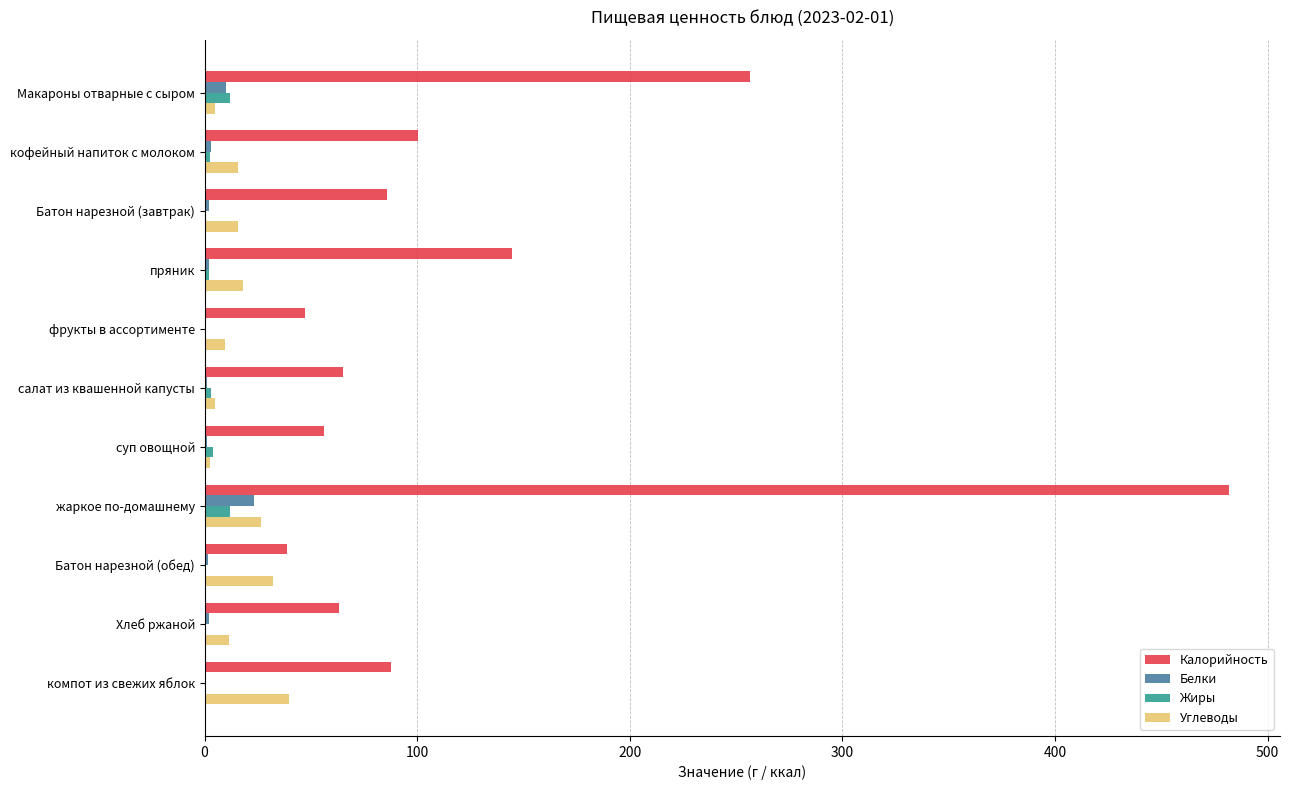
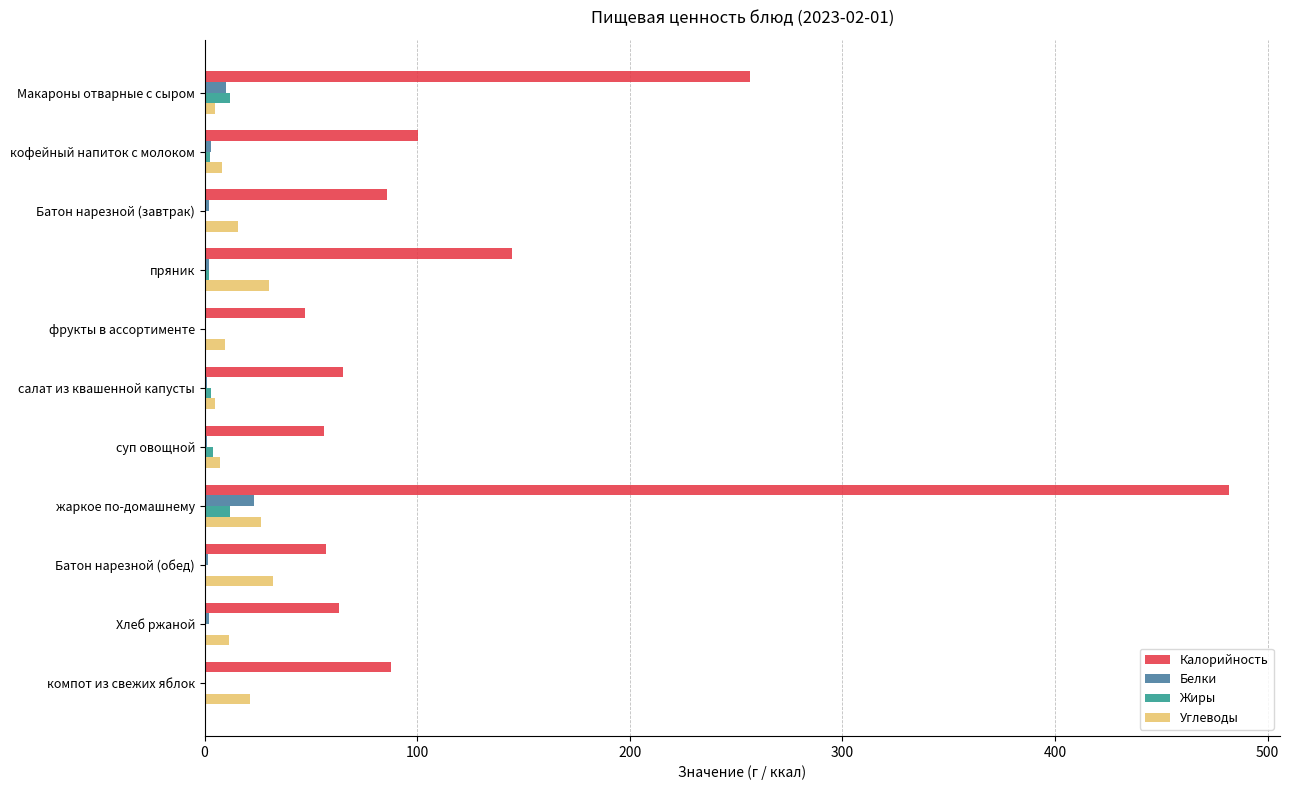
Углеводы, кофейный напиток с молоком: 16 -> 8
Углеводы, пряник: 18 -> 31
Углеводы, суп овощной: 3 -> 7
Калорийность, Батон нарезной (обед): 39 -> 57
Углеводы, компот из свежих яблок: 40 -> 22
